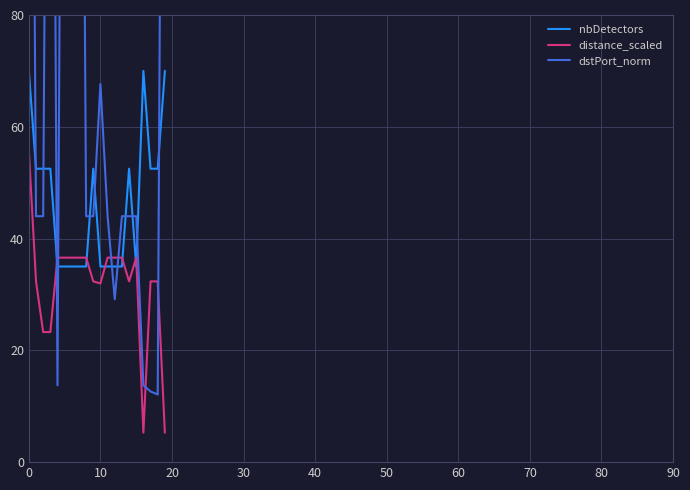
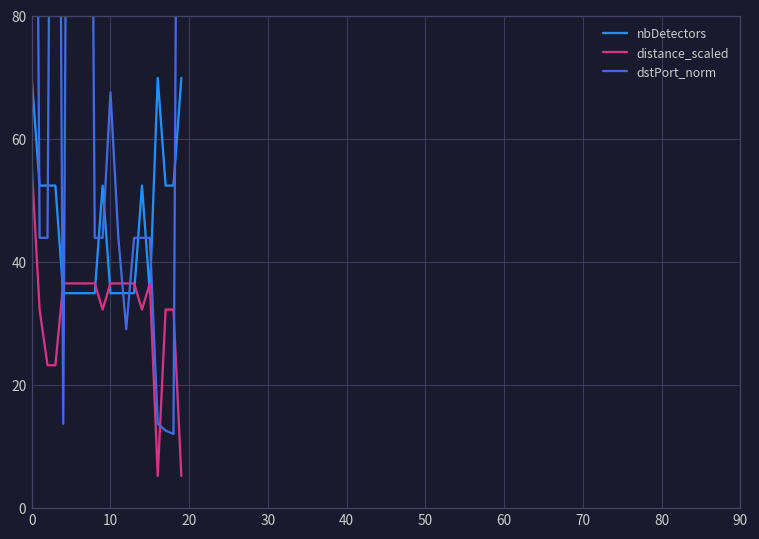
distance_scaled, 10: 32 -> 37
